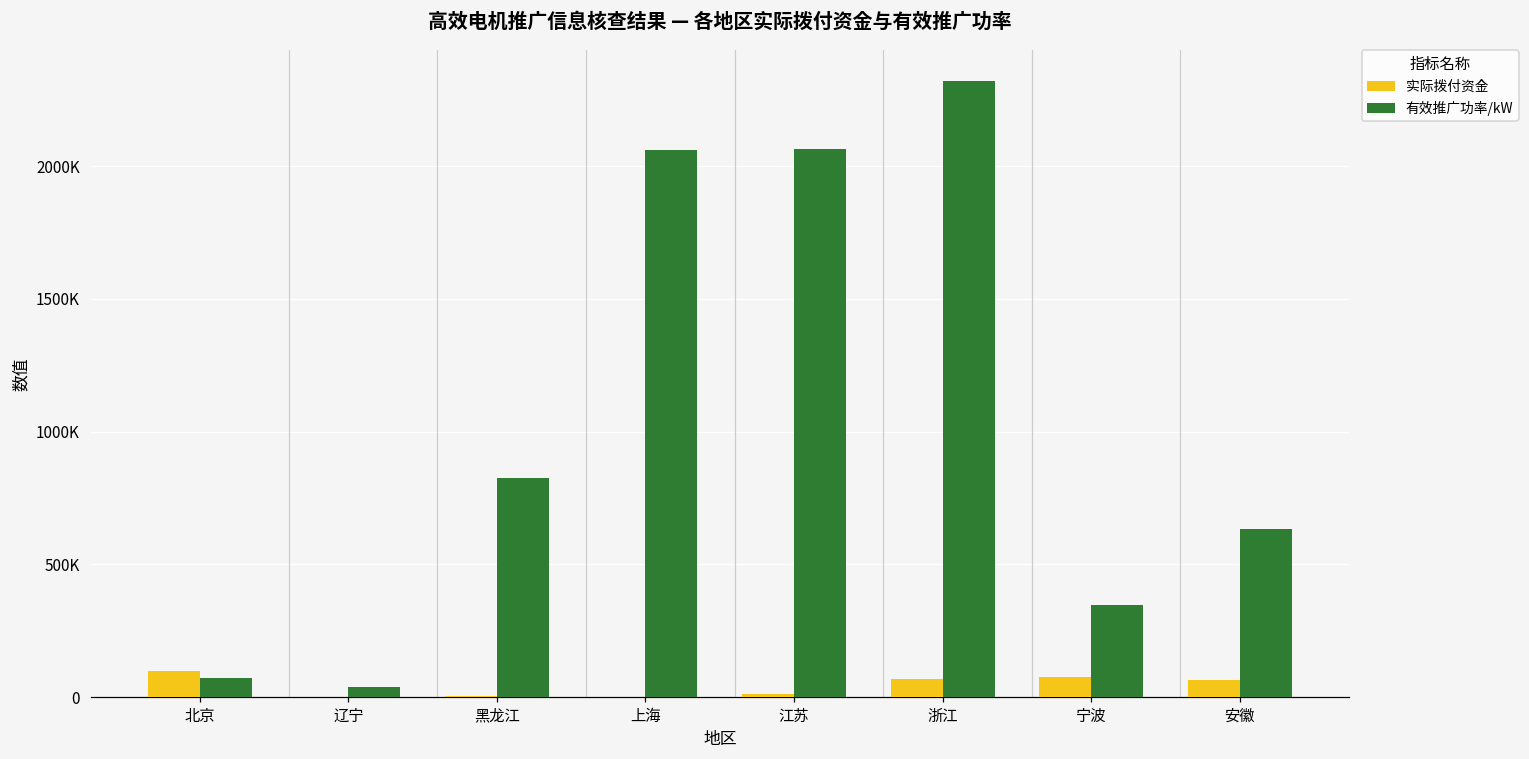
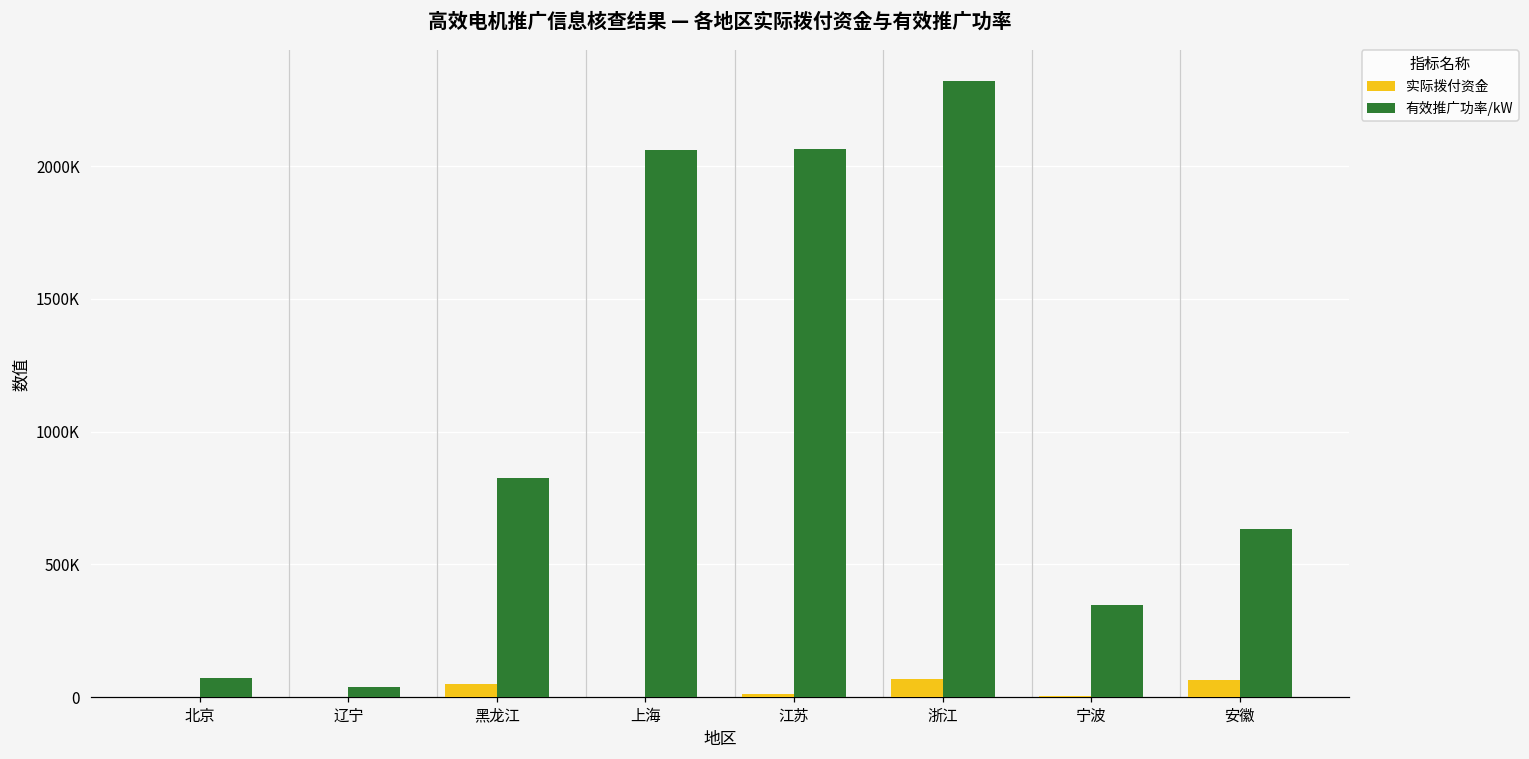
实际拨付资金, 北京: 100000 -> 0
实际拨付资金, 黑龙江: 0 -> 50000
实际拨付资金, 宁波: 80000 -> 0
